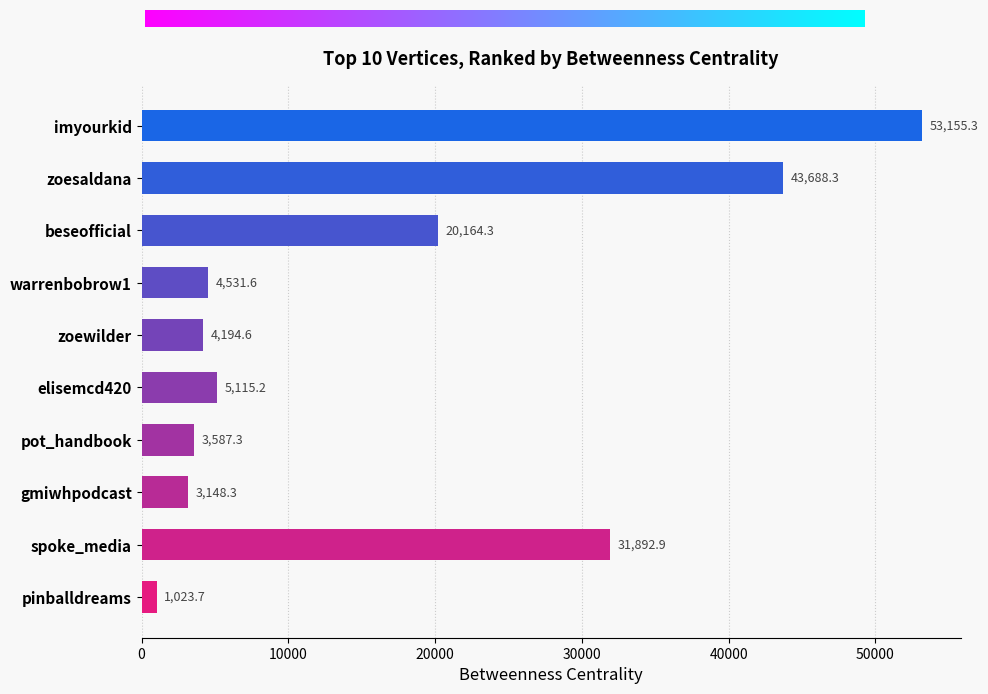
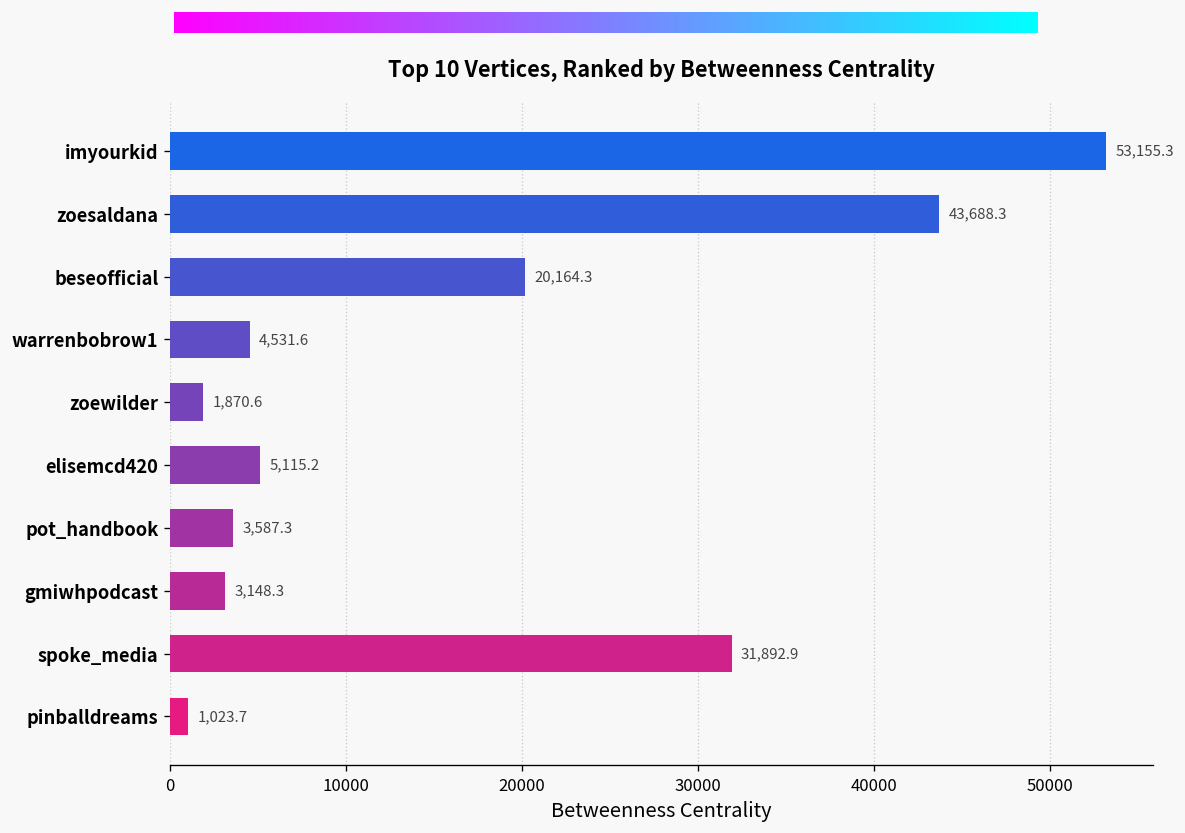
zoewilder: 4,194.6 -> 1,870.6
